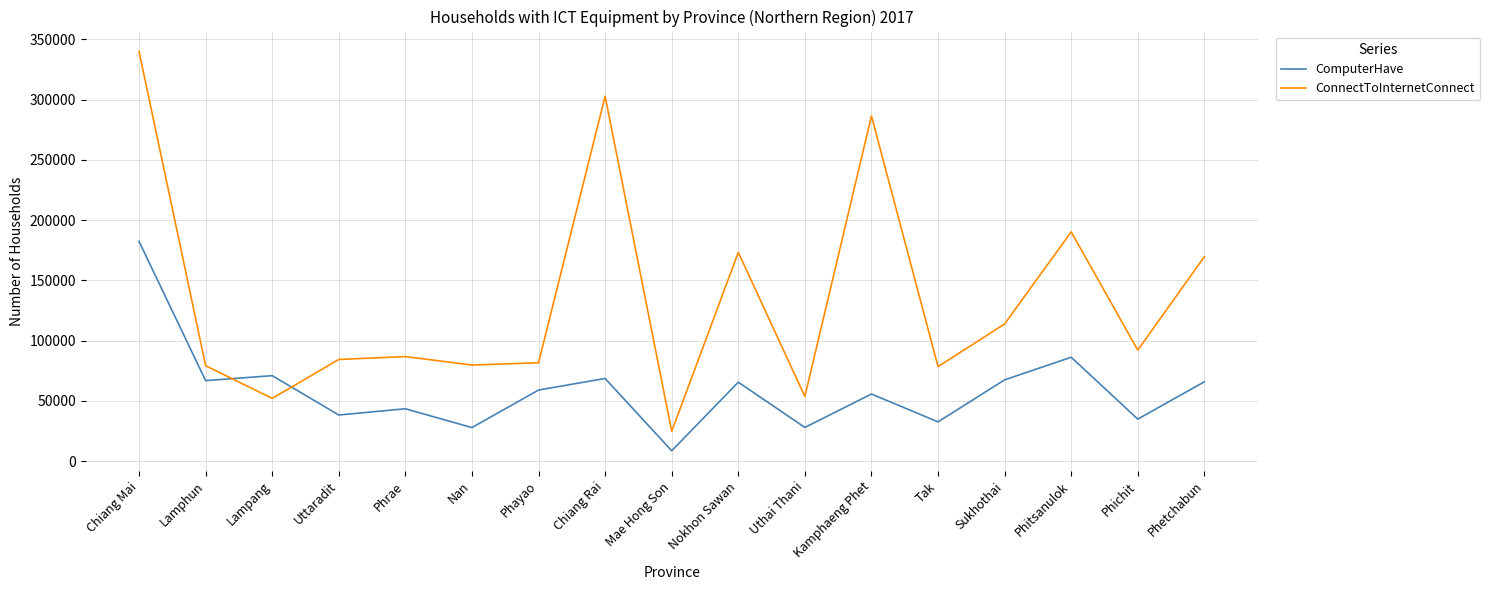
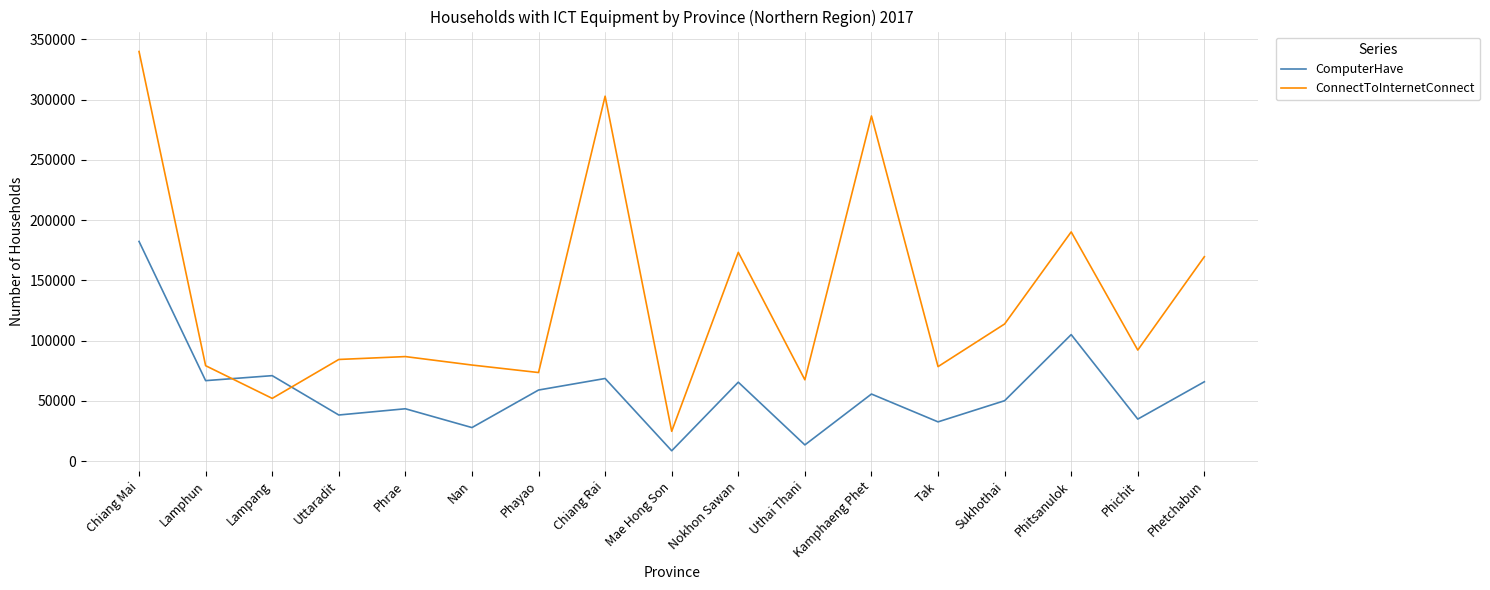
ConnectToInternetConnect, Phayao: 82000 -> 74000
ComputerHave, Uthai Thani: 28000 -> 13000
ConnectToInternetConnect, Uthai Thani: 54000 -> 67000
ComputerHave, Sukhothai: 67000 -> 50000
ComputerHave, Phitsanulok: 86000 -> 105000
